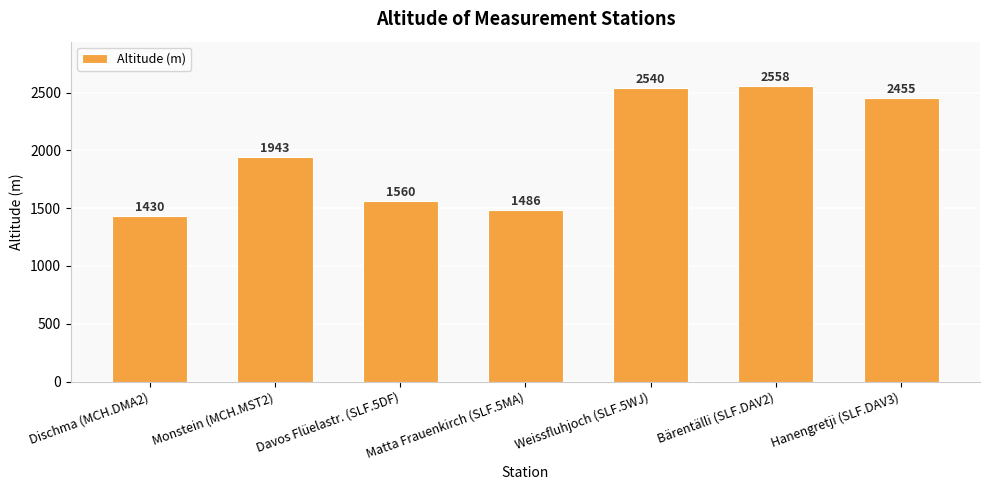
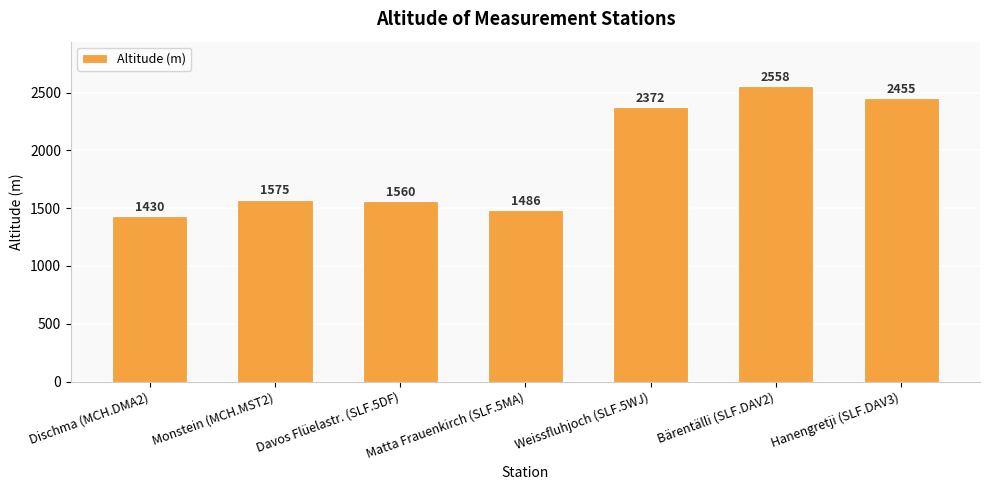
Monstein (MCH.MST2): 1943 -> 1575
Weissfluhjoch (SLF.5WJ): 2540 -> 2372
